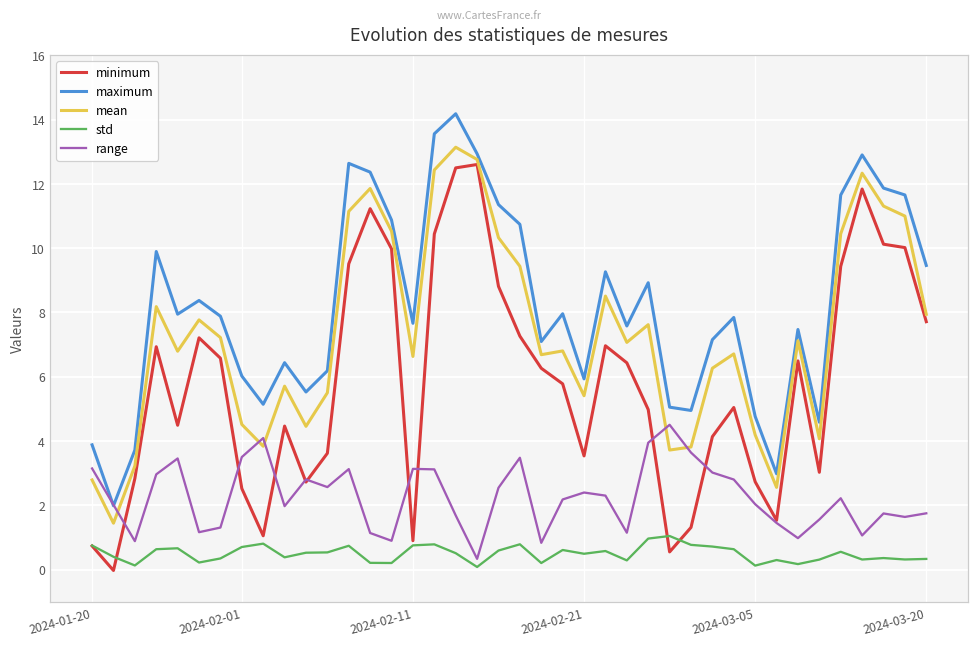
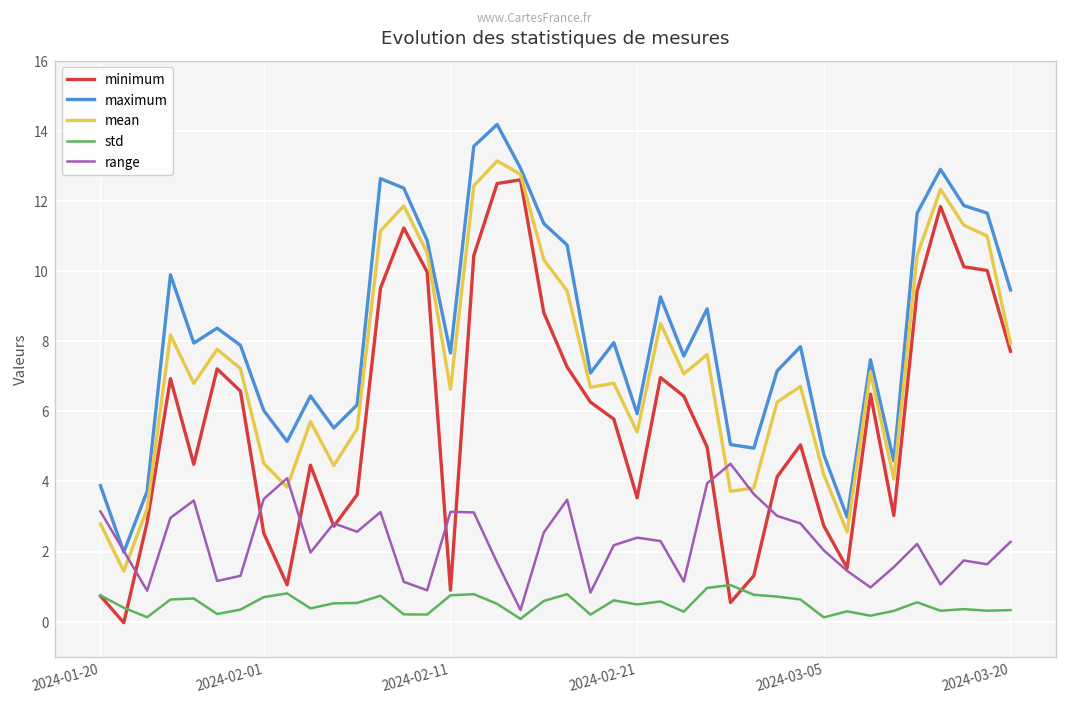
range, 2024-03-20: 1.7 -> 2.3
